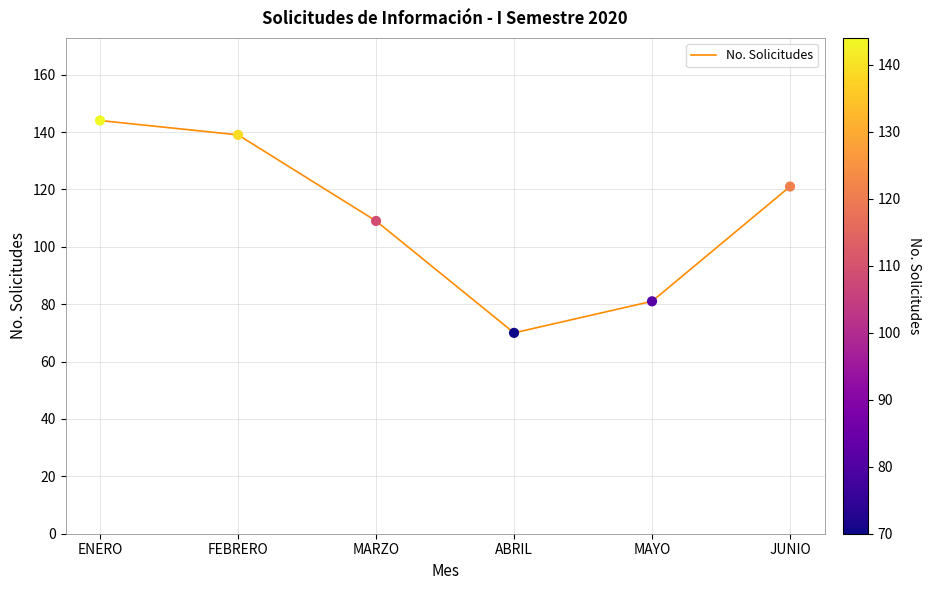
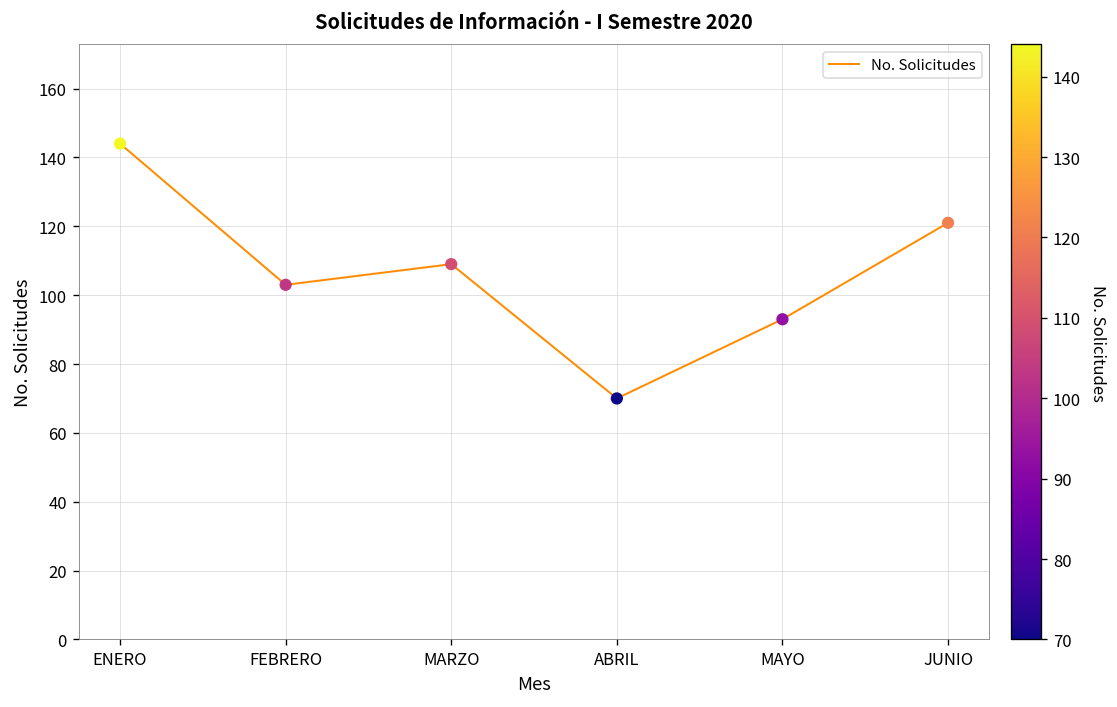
FEBRERO: 139 -> 103
MAYO: 81 -> 93
